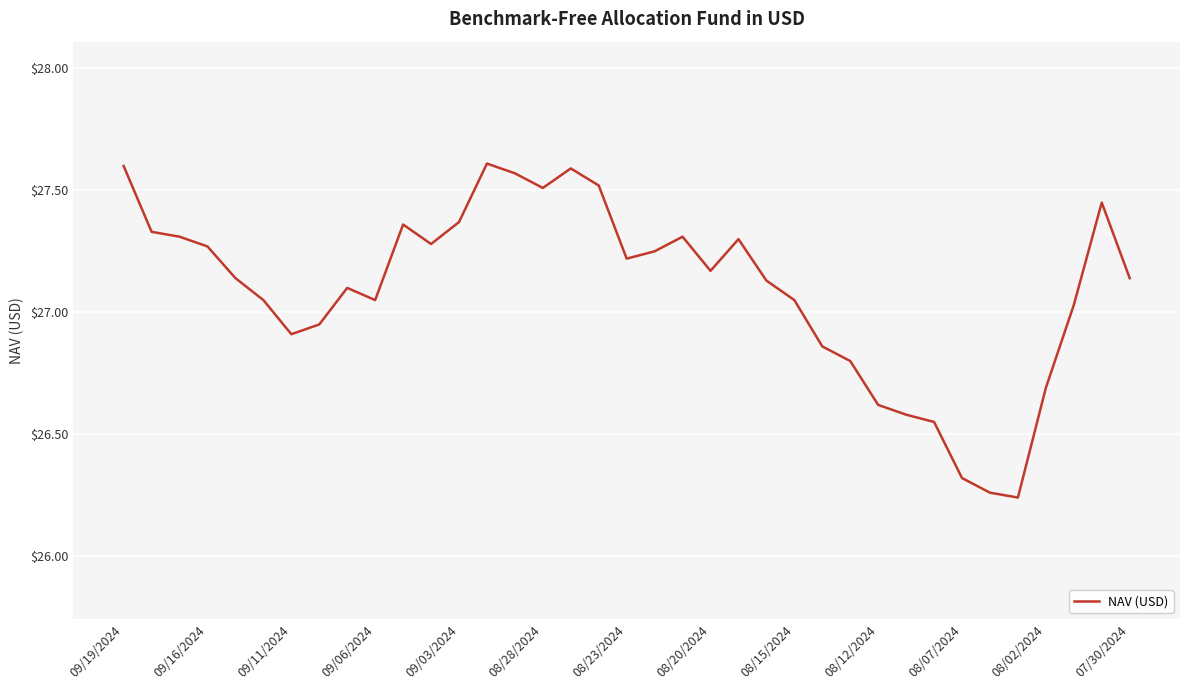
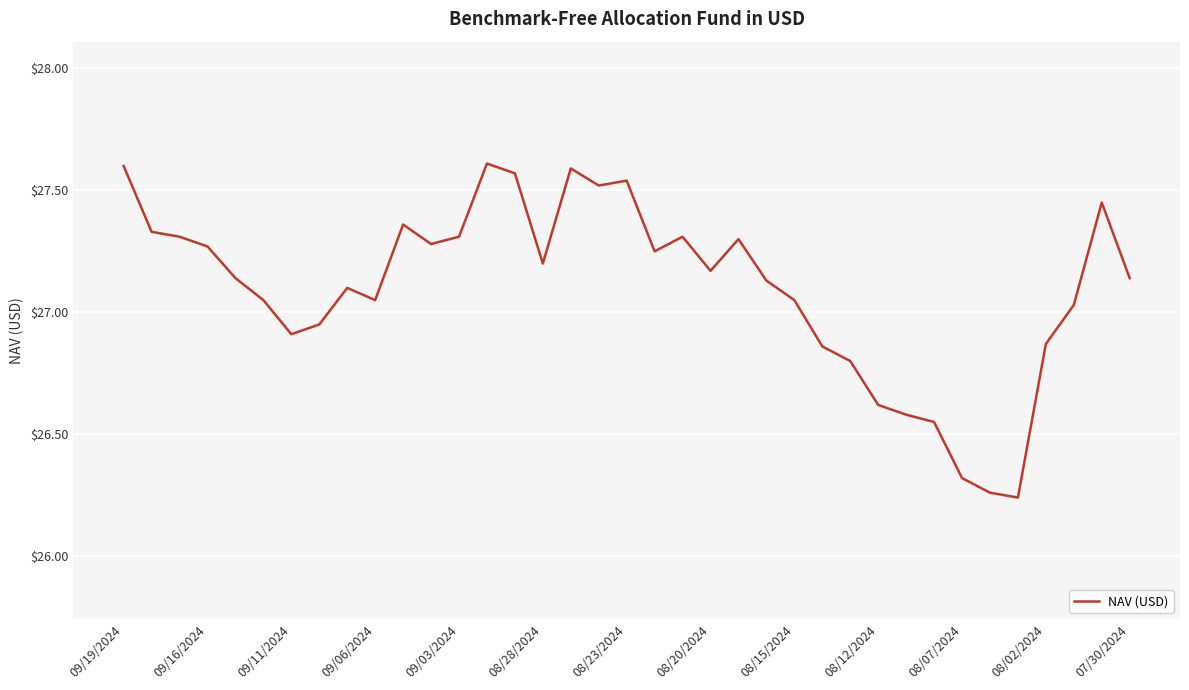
09/03/2024: $27.37 -> $27.31
08/28/2024: $27.51 -> $27.20
08/23/2024: $27.22 -> $27.54
08/02/2024: $26.69 -> $26.87
